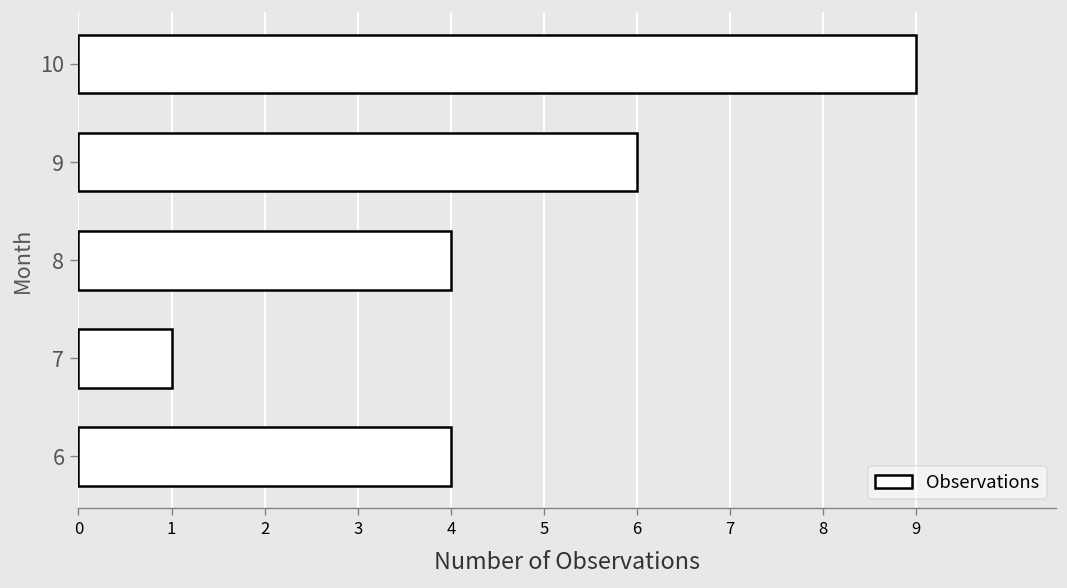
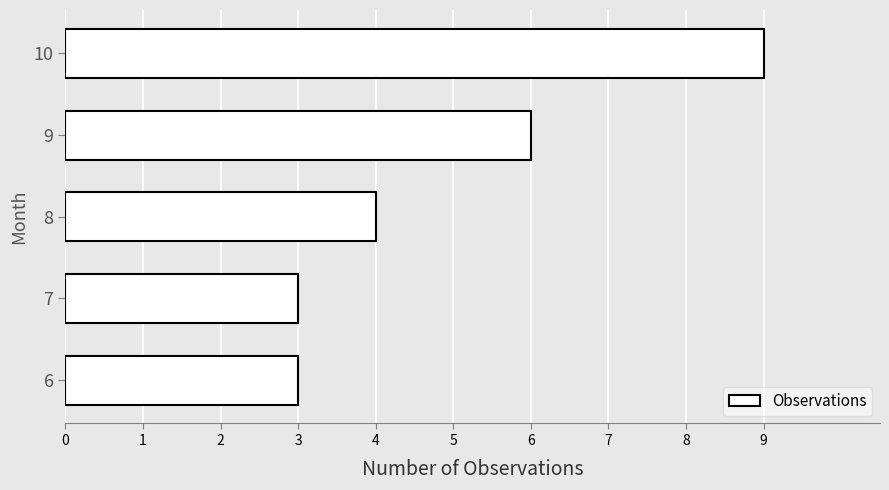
7: 1 -> 3
6: 4 -> 3
